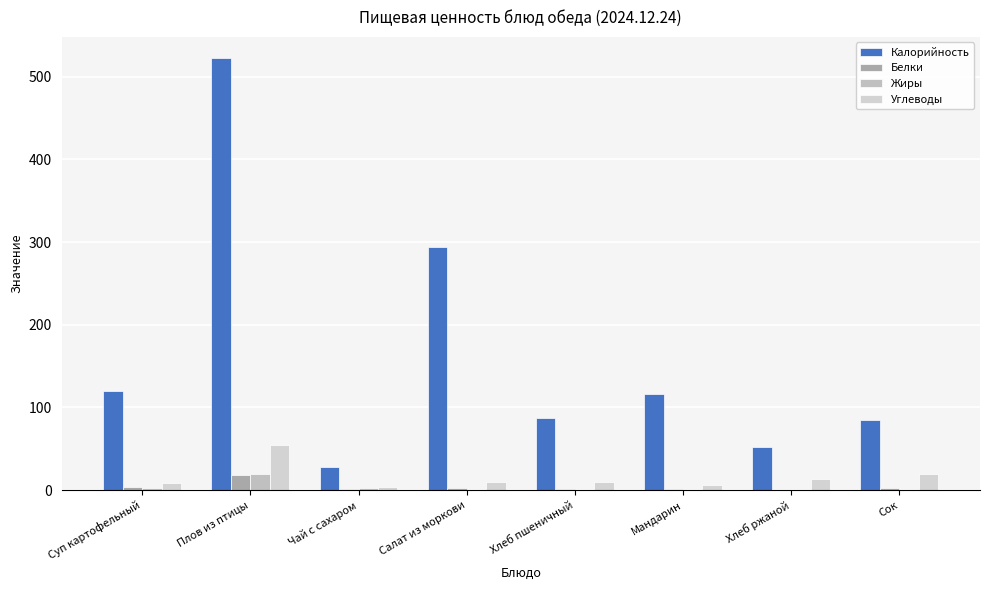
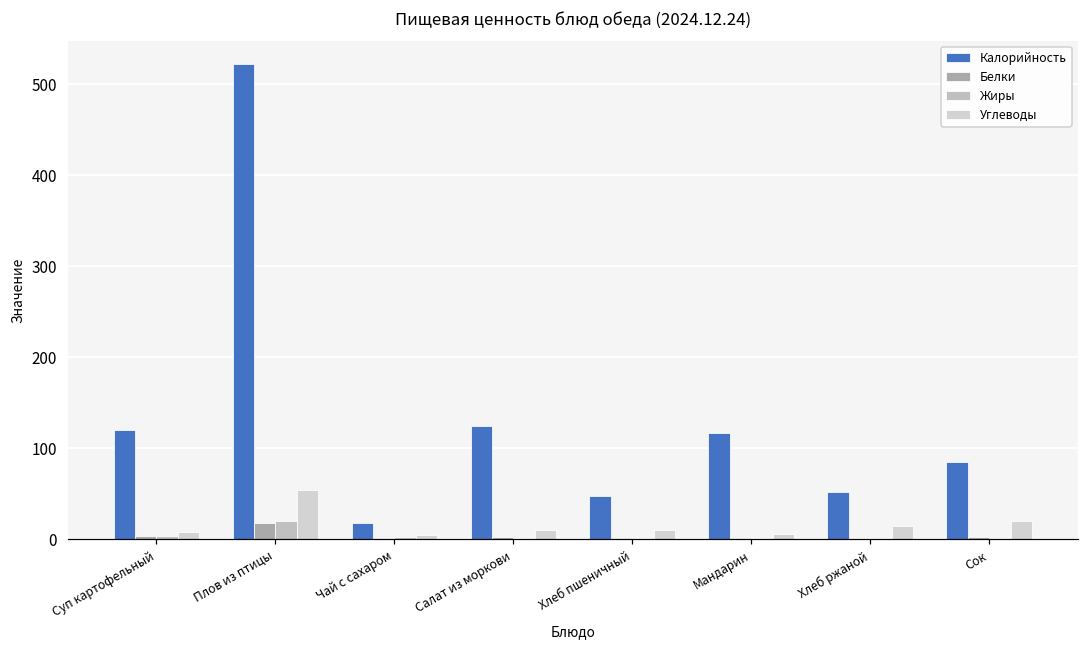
Калорийность, Чай с сахаром: 30 -> 20
Калорийность, Салат из моркови: 290 -> 120
Калорийность, Хлеб пшеничный: 90 -> 50
